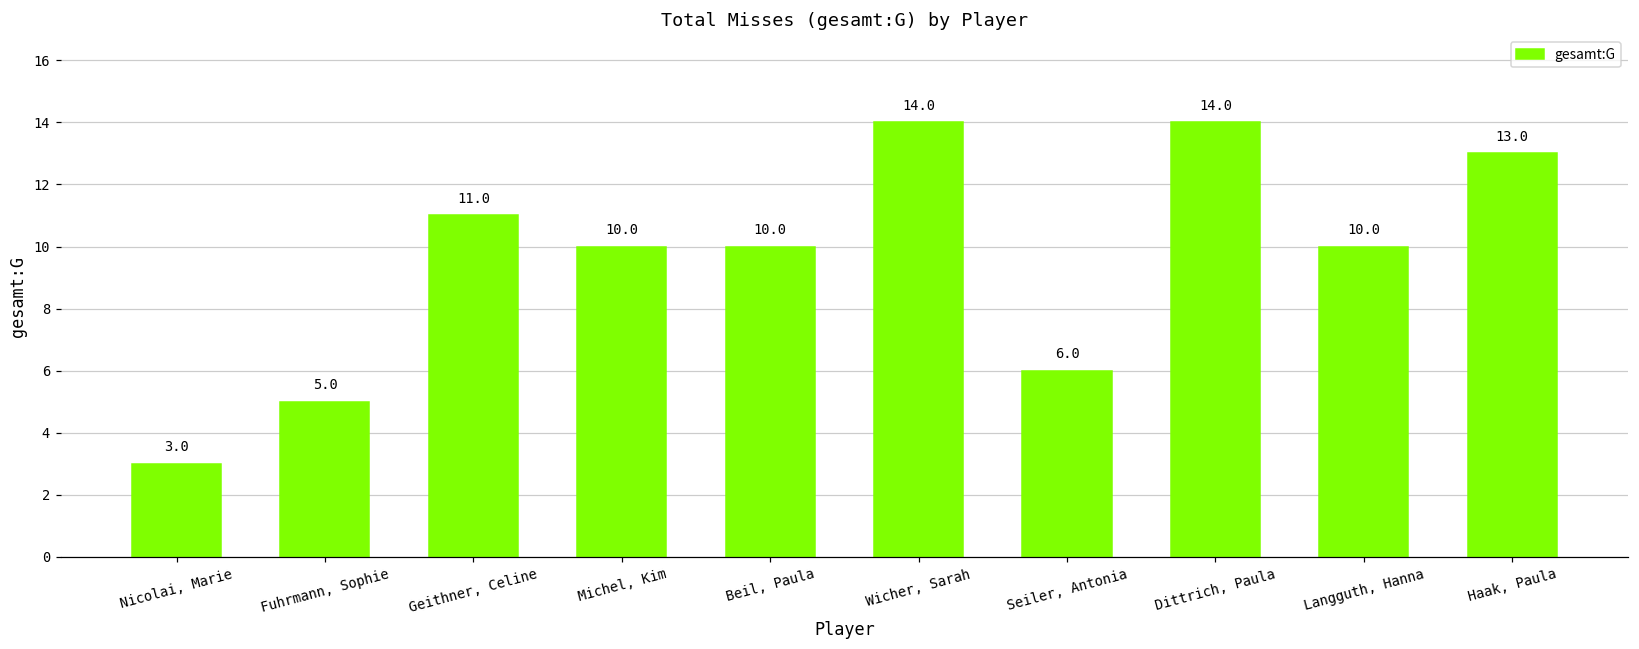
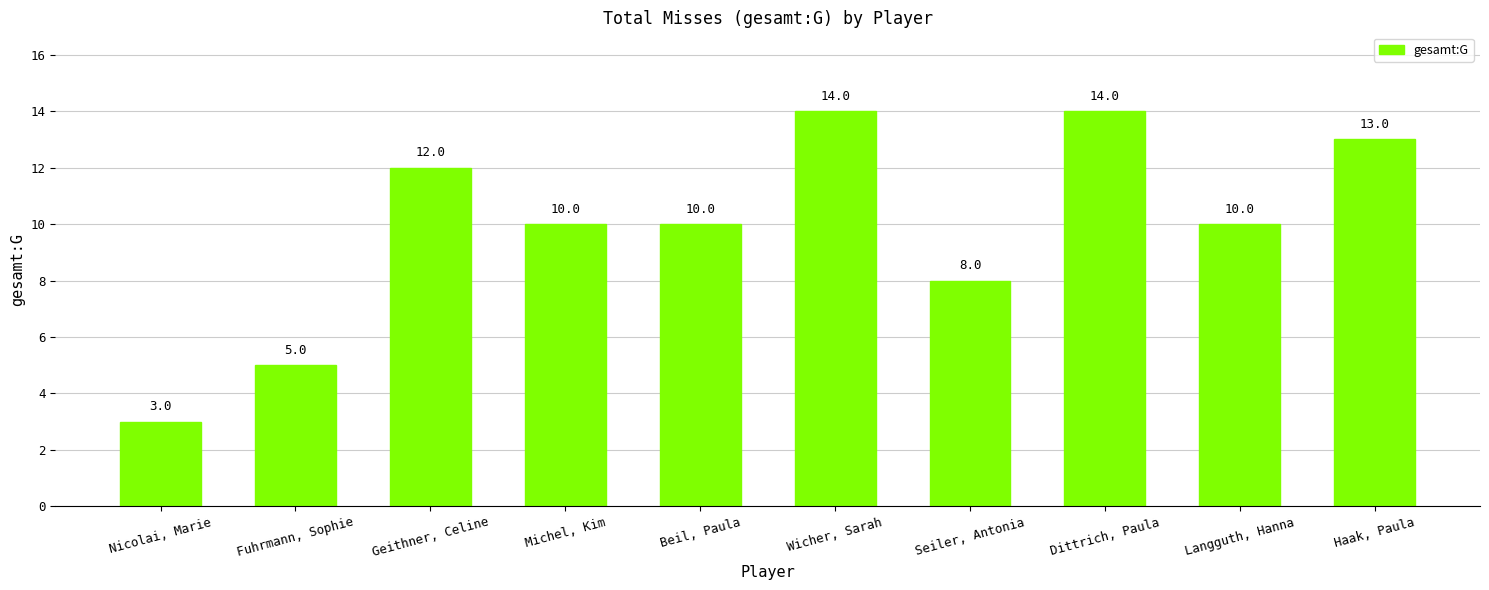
Geithner, Celine: 11.0 -> 12.0
Seiler, Antonia: 6.0 -> 8.0
